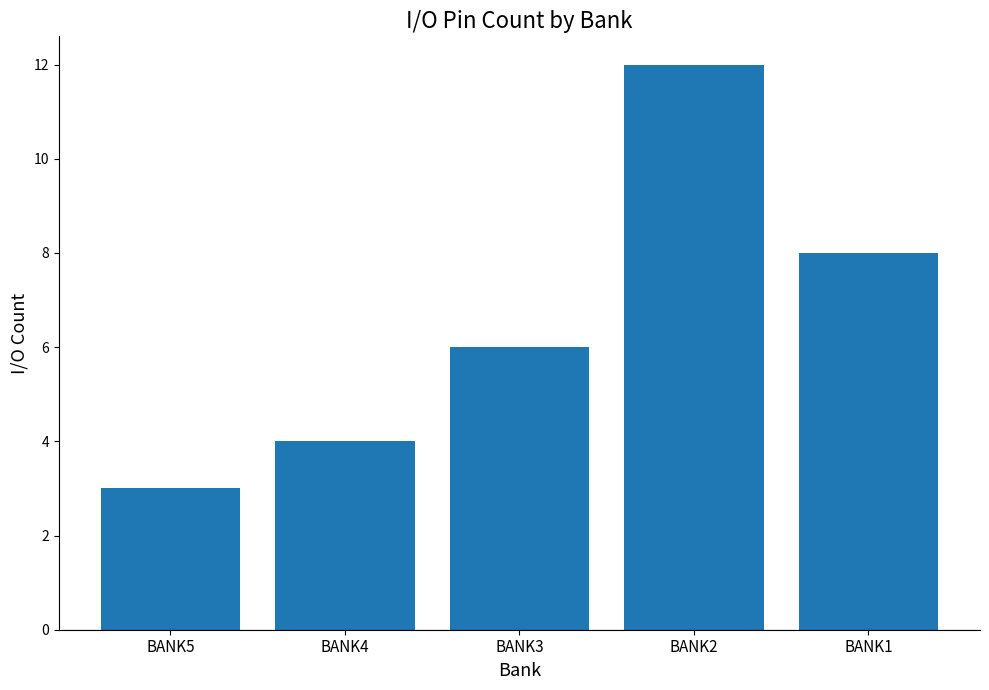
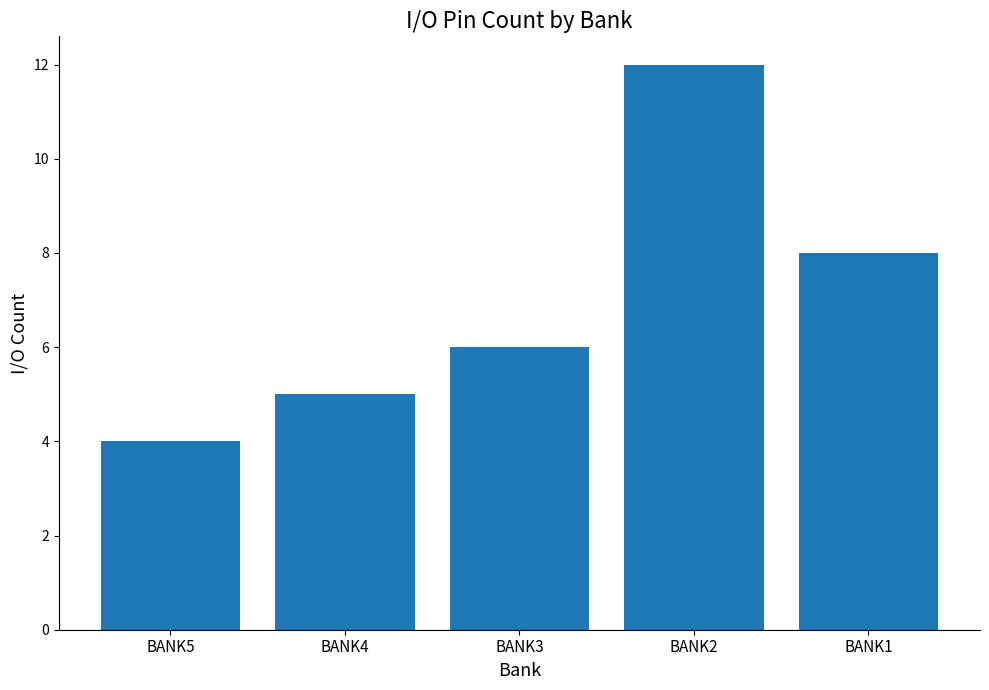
BANK5: 3 -> 4
BANK4: 4 -> 5
